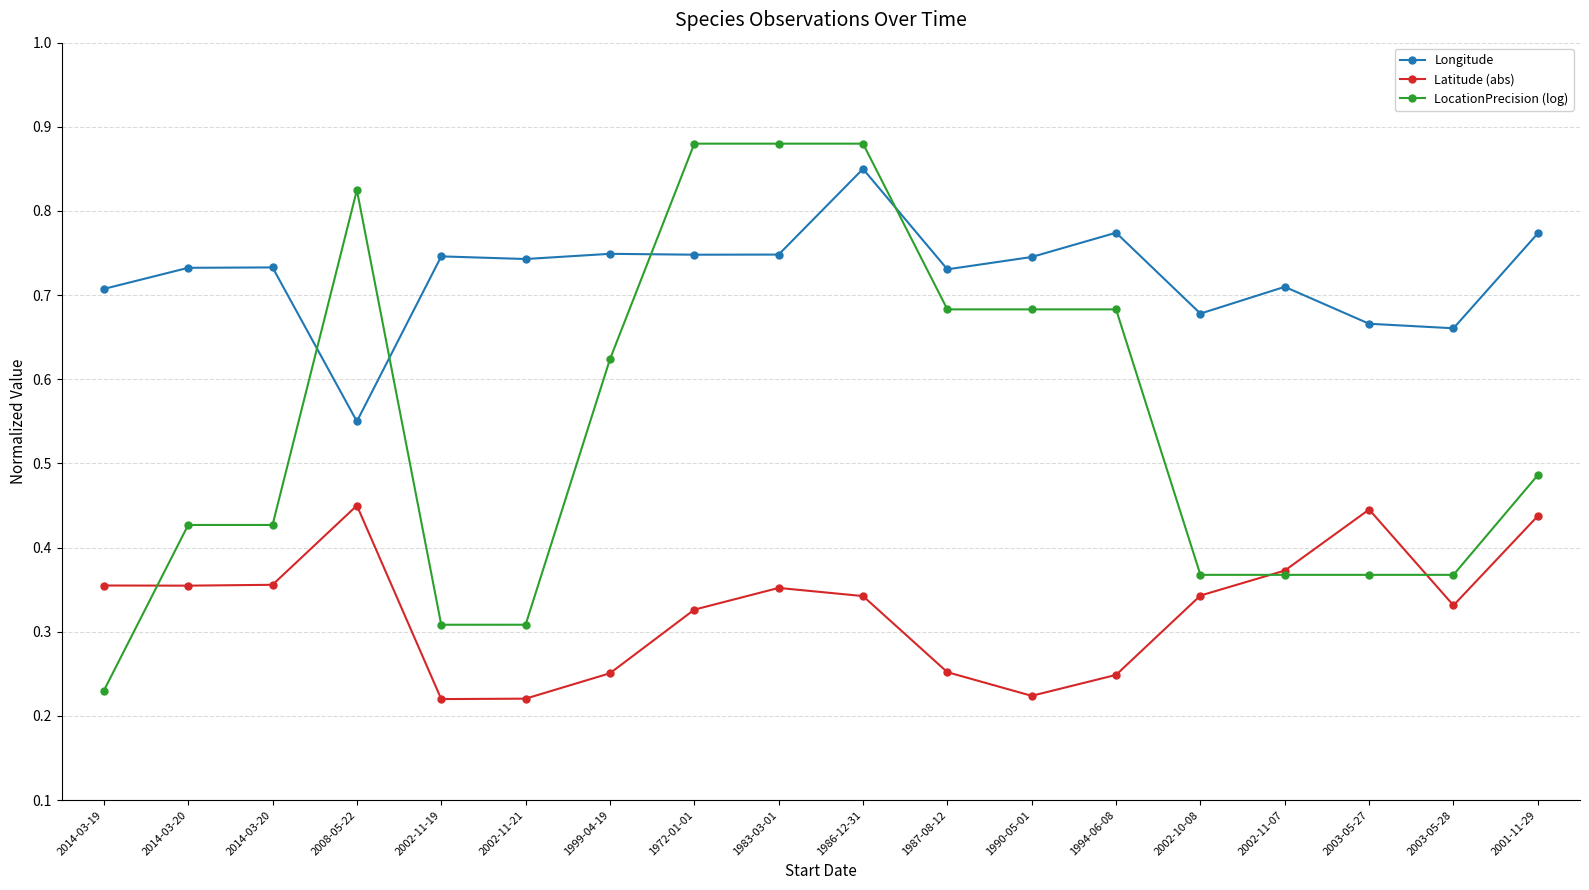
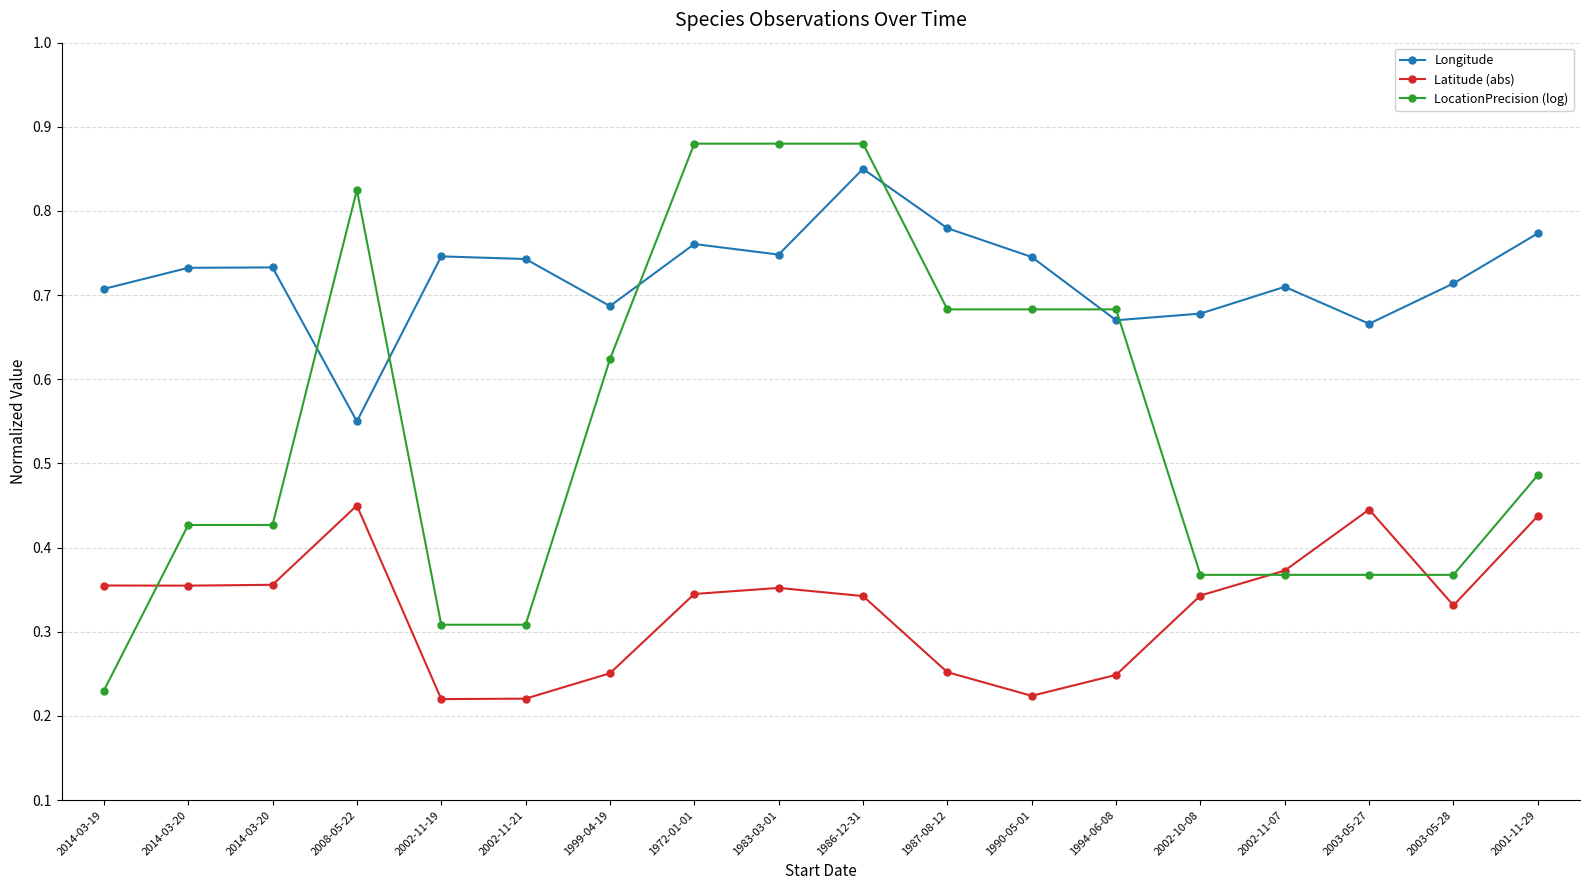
Longitude, 1999-04-19: 0.75 -> 0.69
Longitude, 1972-01-01: 0.75 -> 0.76
Latitude (abs), 1972-01-01: 0.33 -> 0.34
Longitude, 1987-08-12: 0.73 -> 0.78
Longitude, 1994-06-08: 0.77 -> 0.67
Longitude, 2003-05-28: 0.66 -> 0.71
